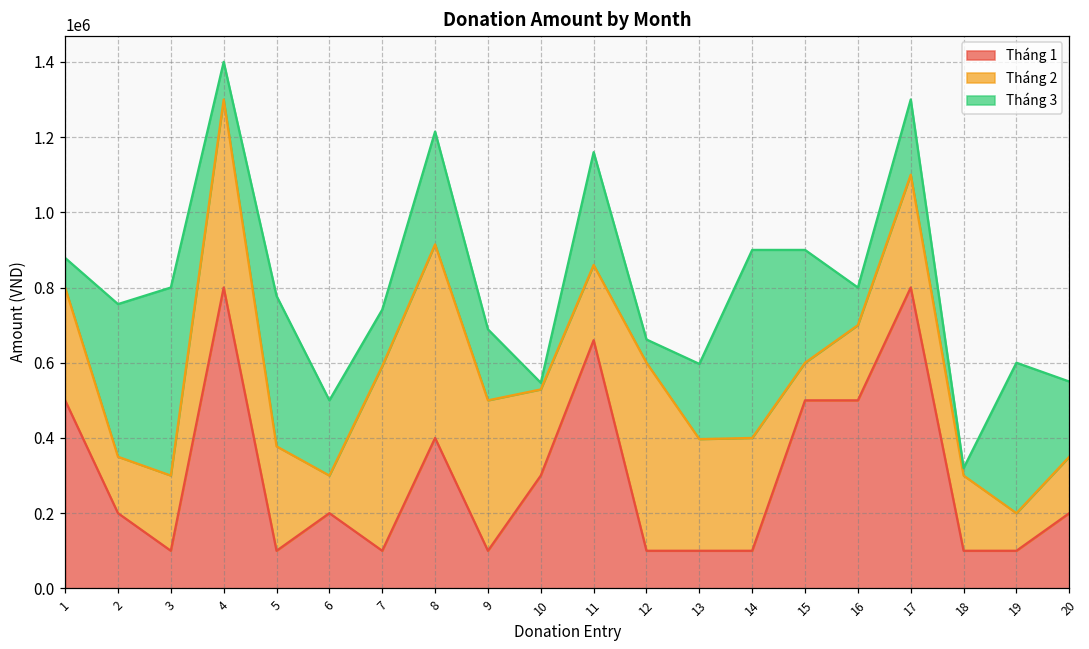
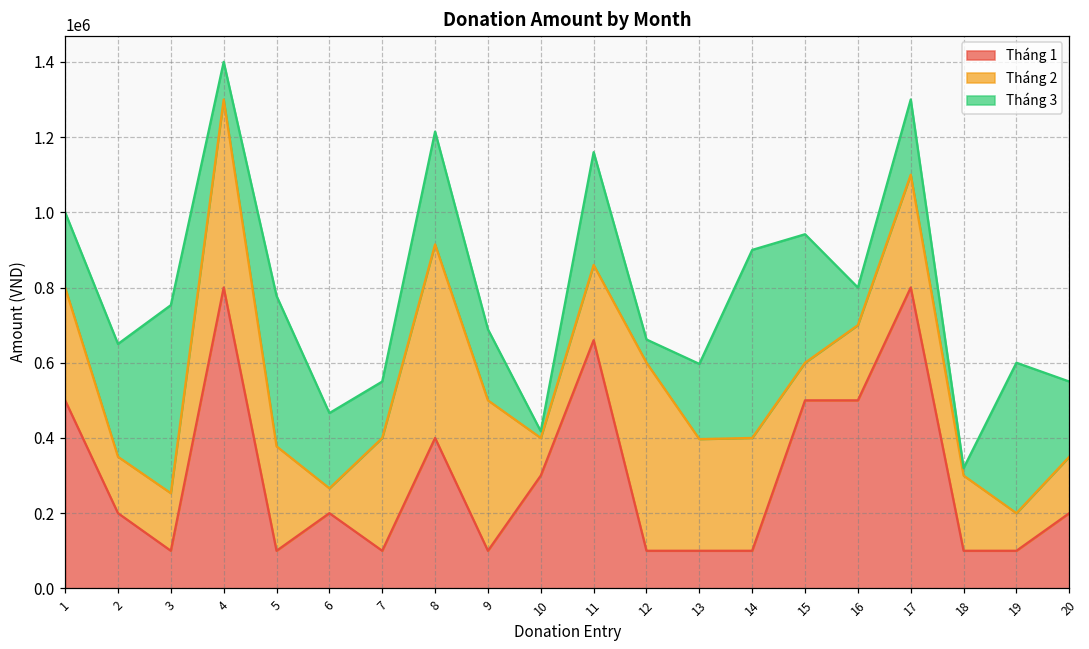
Tháng 3, 1: 80000 -> 200000
Tháng 3, 2: 410000 -> 300000
Tháng 2, 3: 200000 -> 150000
Tháng 2, 6: 100000 -> 70000
Tháng 2, 7: 490000 -> 300000
Tháng 2, 10: 230000 -> 100000
Tháng 3, 15: 300000 -> 340000
